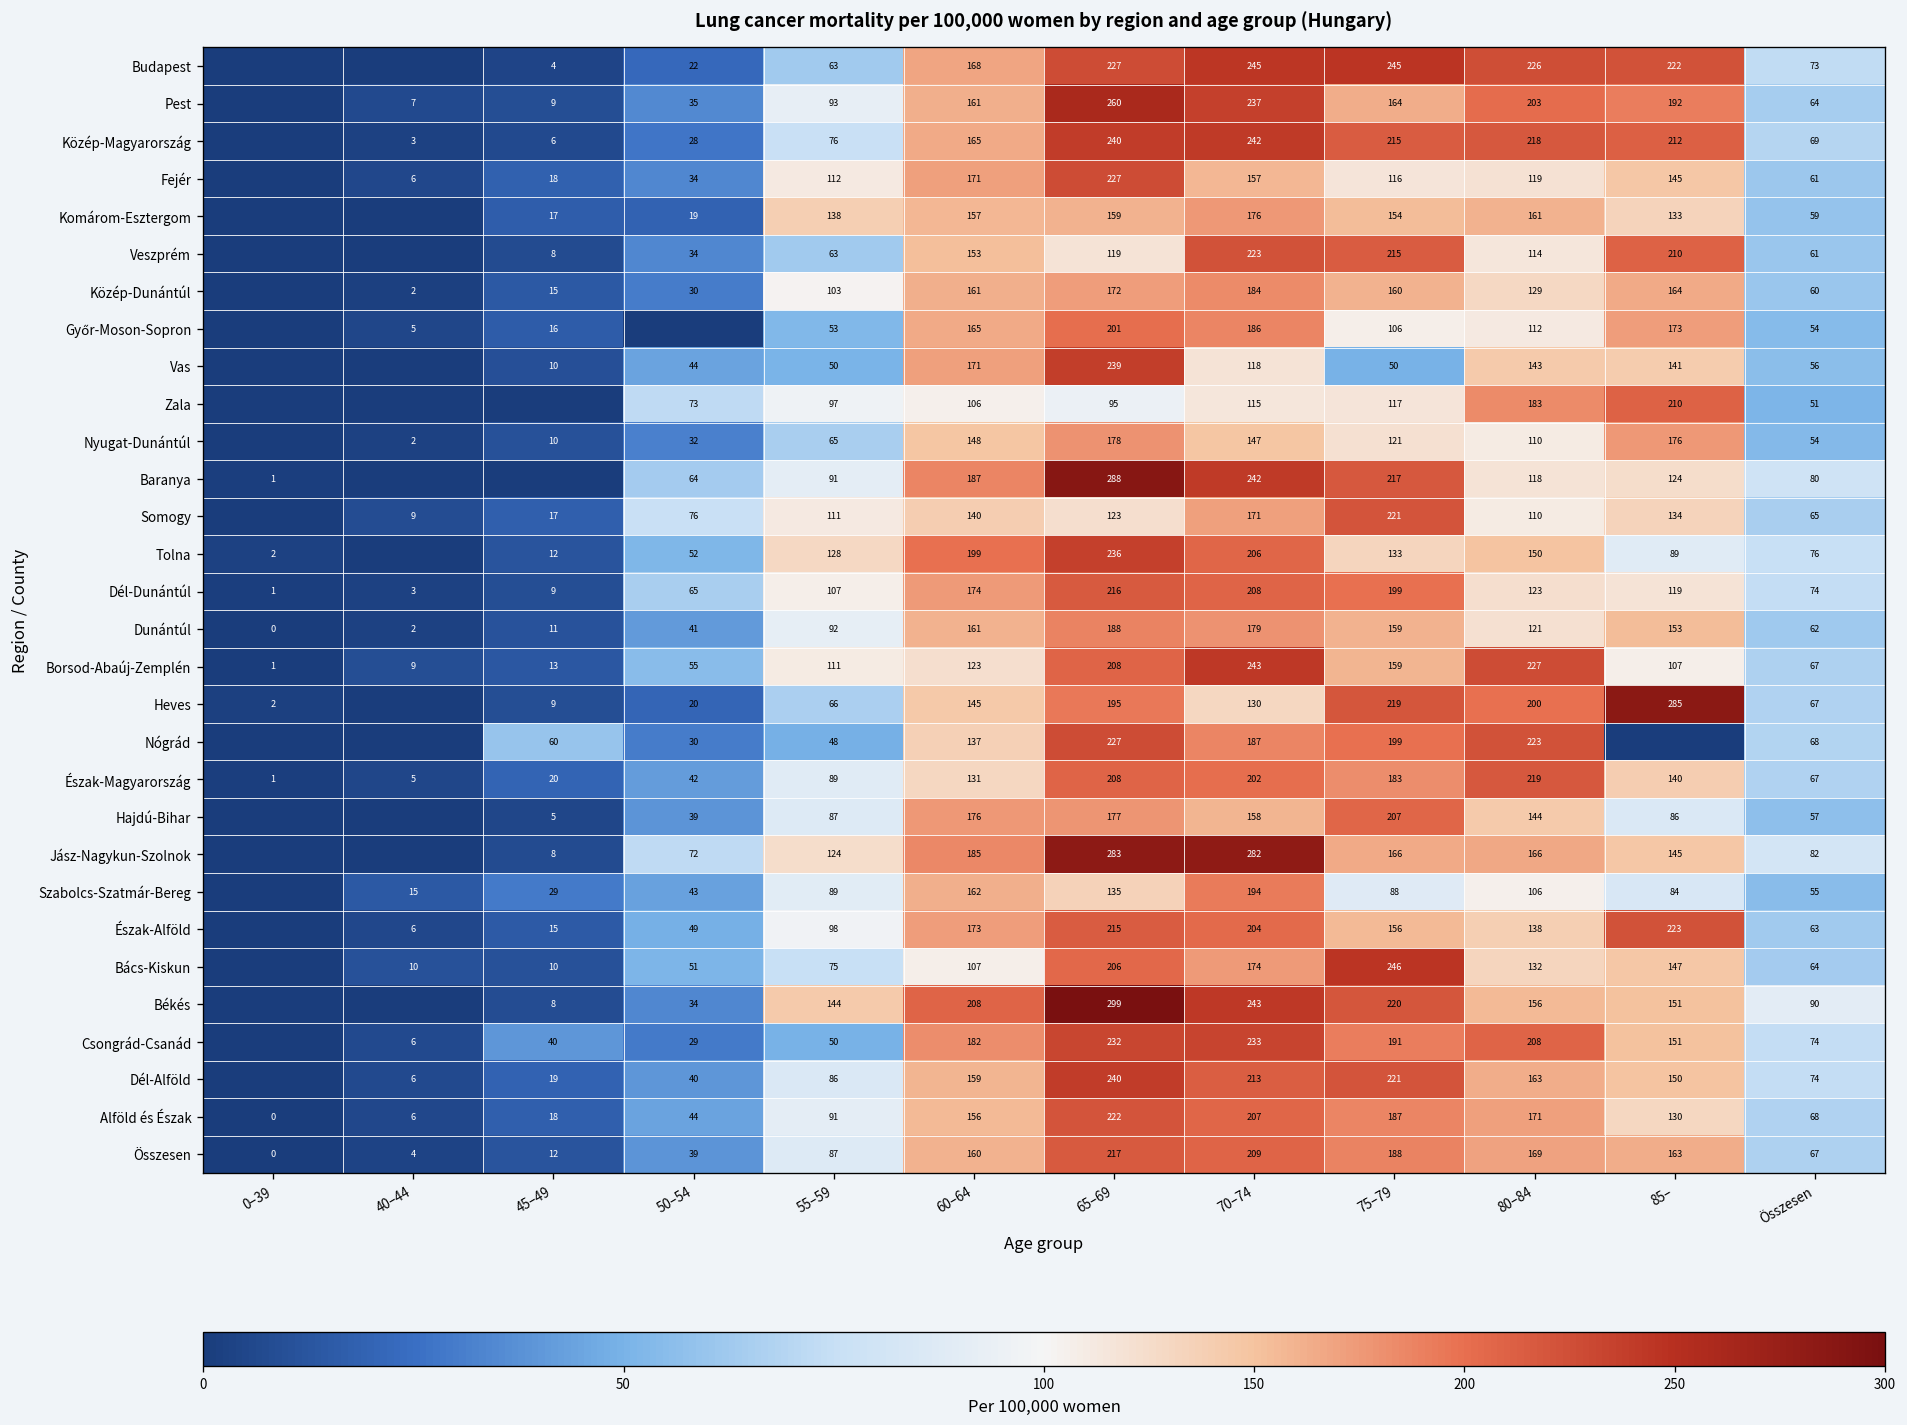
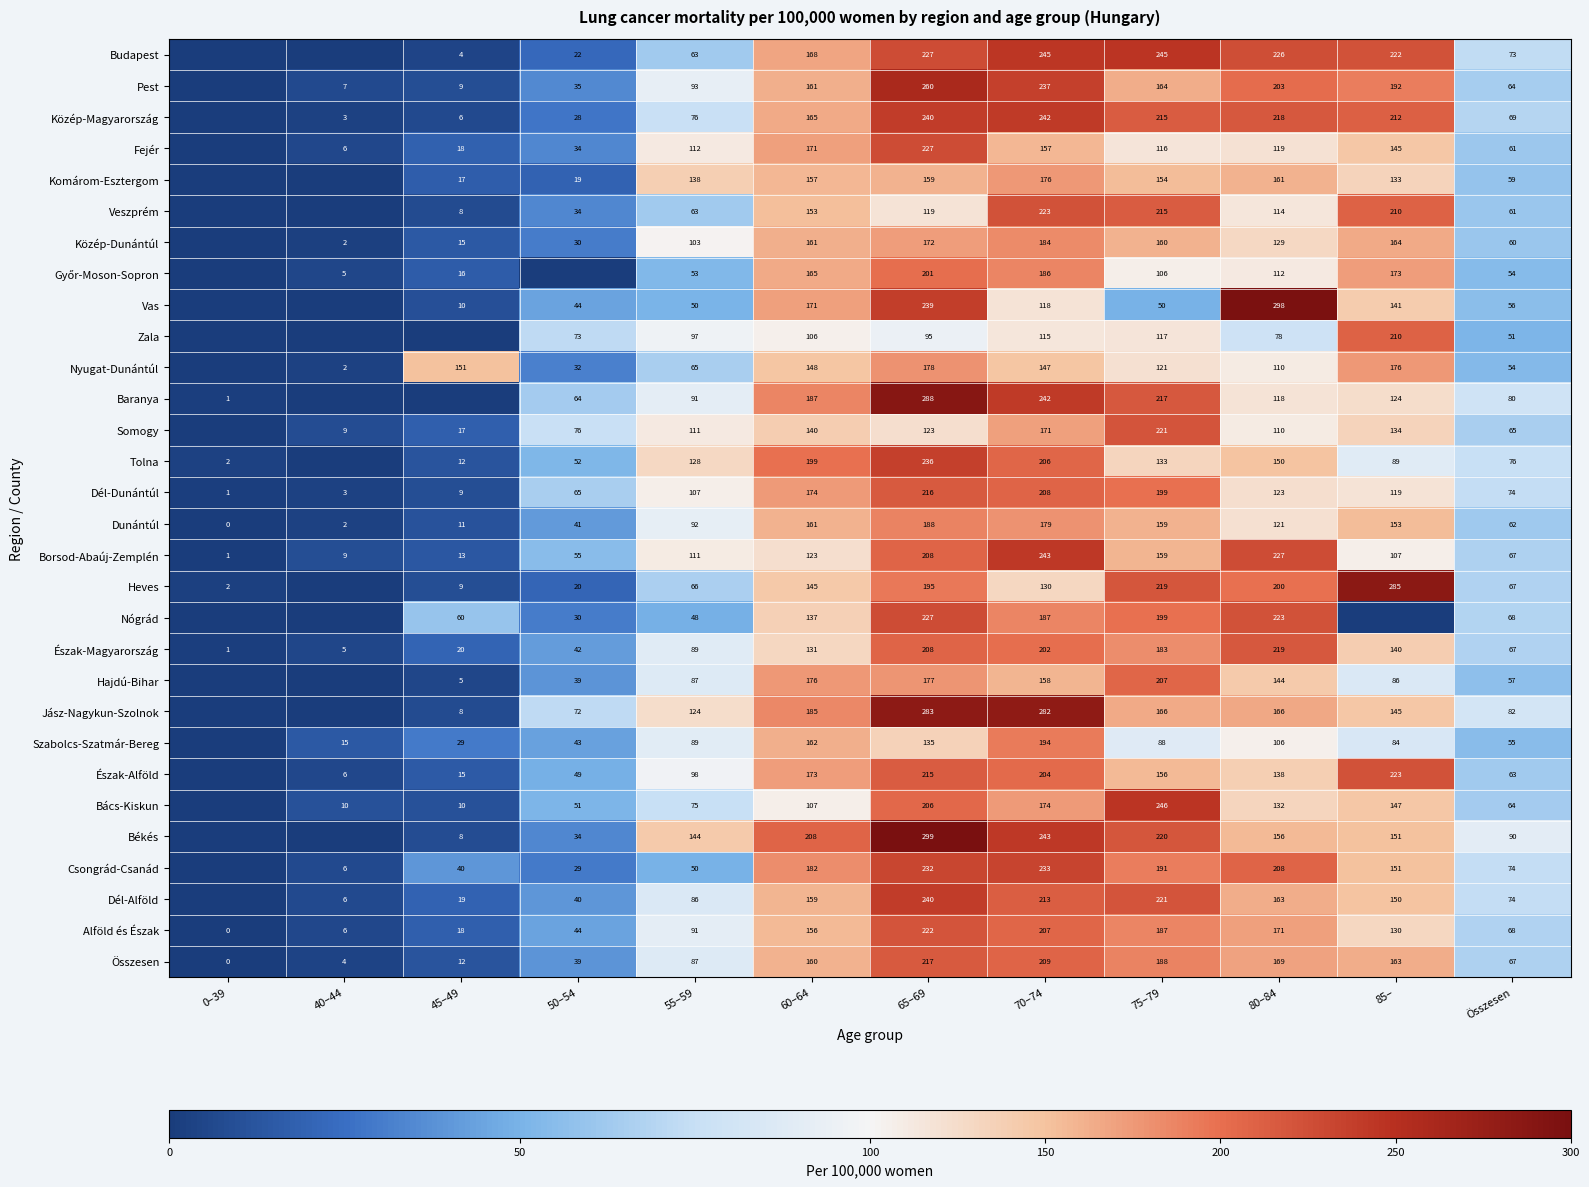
Vas, 80–84: 143 -> 298
Zala, 80–84: 183 -> 78
Nyugat-Dunántúl, 45–49: 10 -> 151
